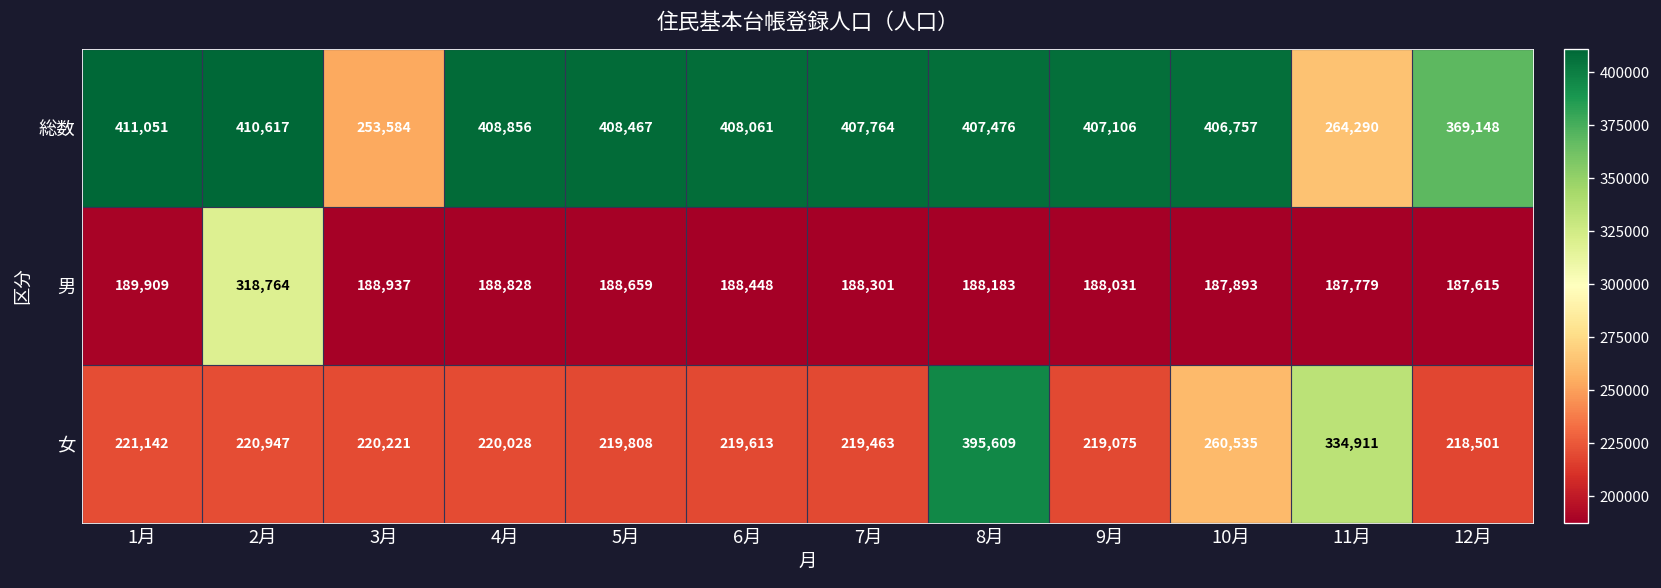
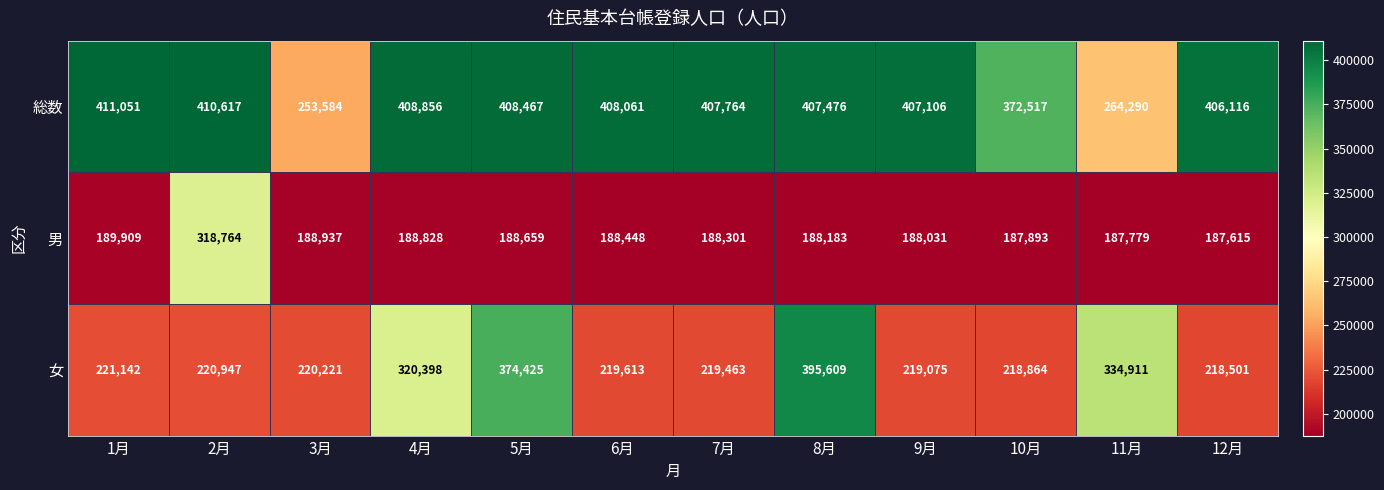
総数, 10月: 406,757 -> 372,517
総数, 12月: 369,148 -> 406,116
女, 4月: 220,028 -> 320,398
女, 5月: 219,808 -> 374,425
女, 10月: 260,535 -> 218,864
